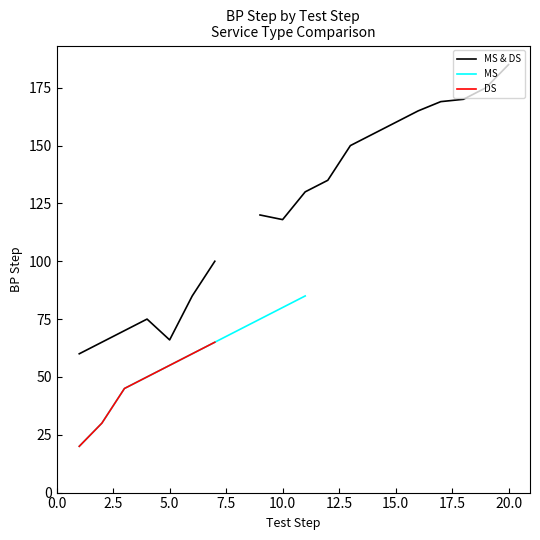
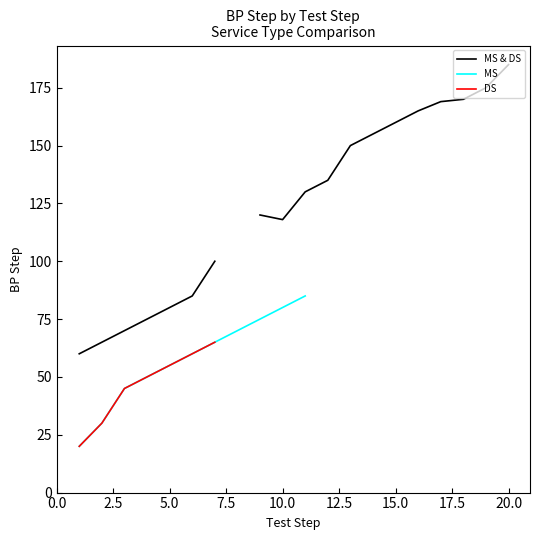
MS & DS, 5.0: 66 -> 80
